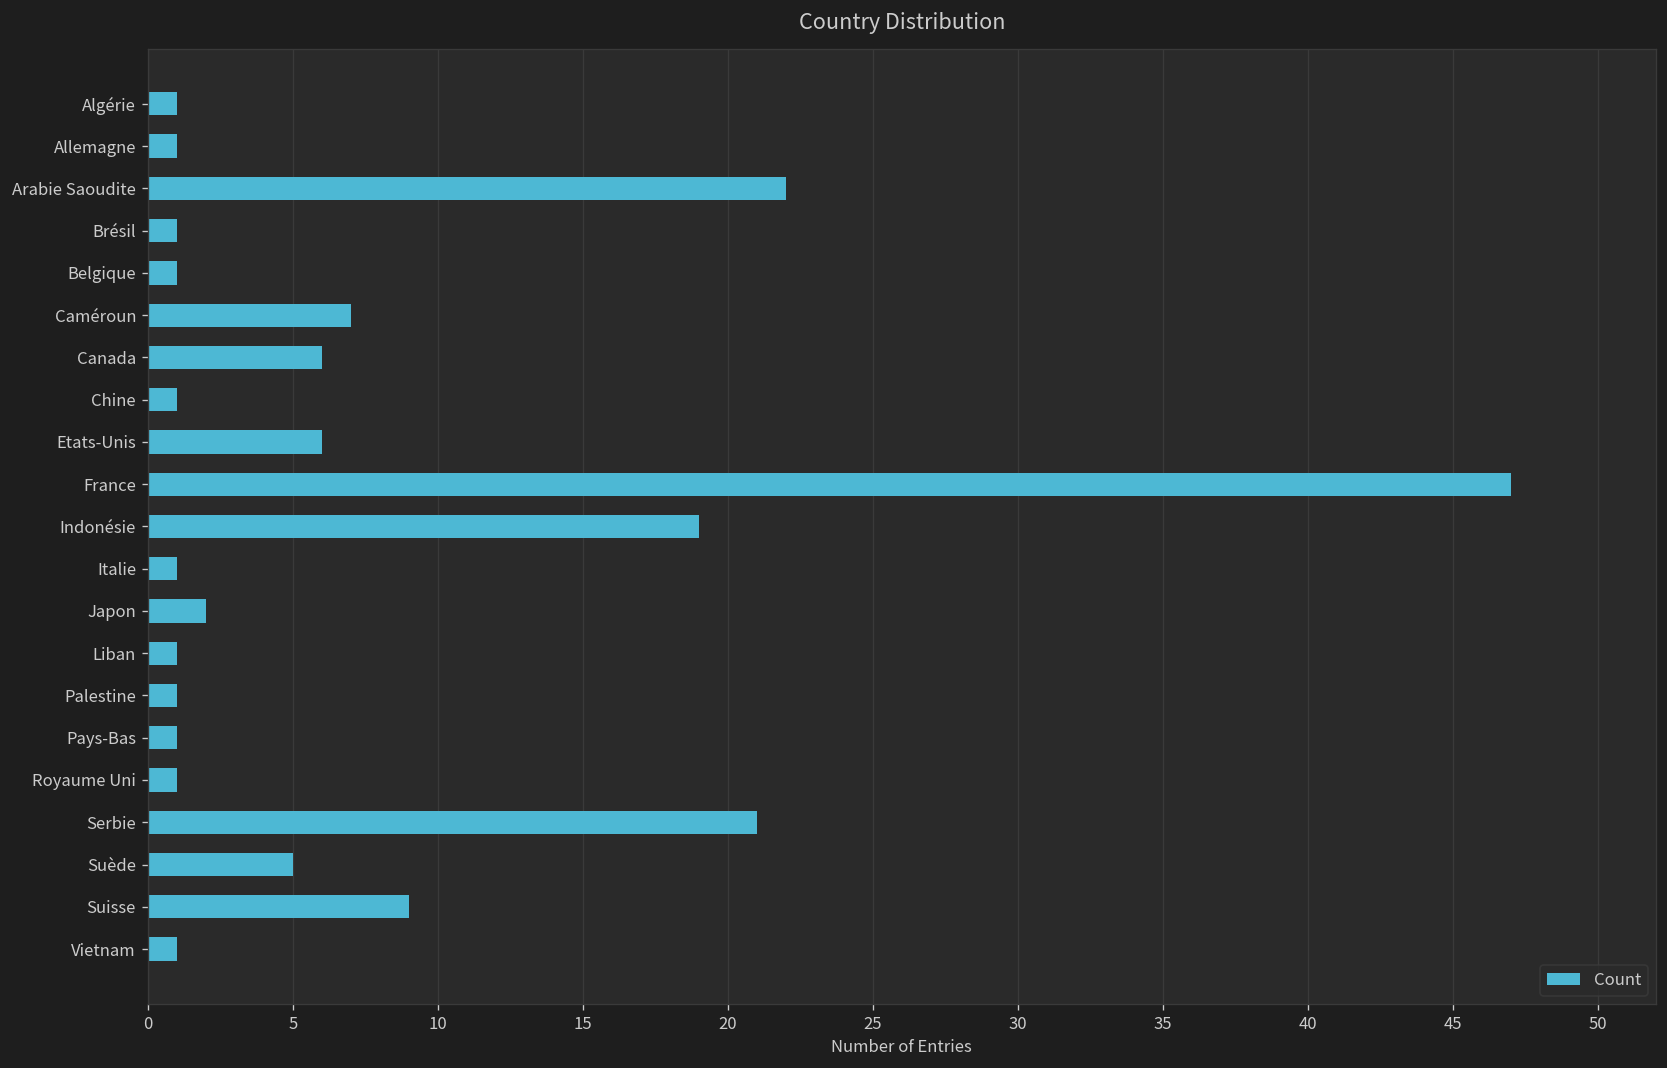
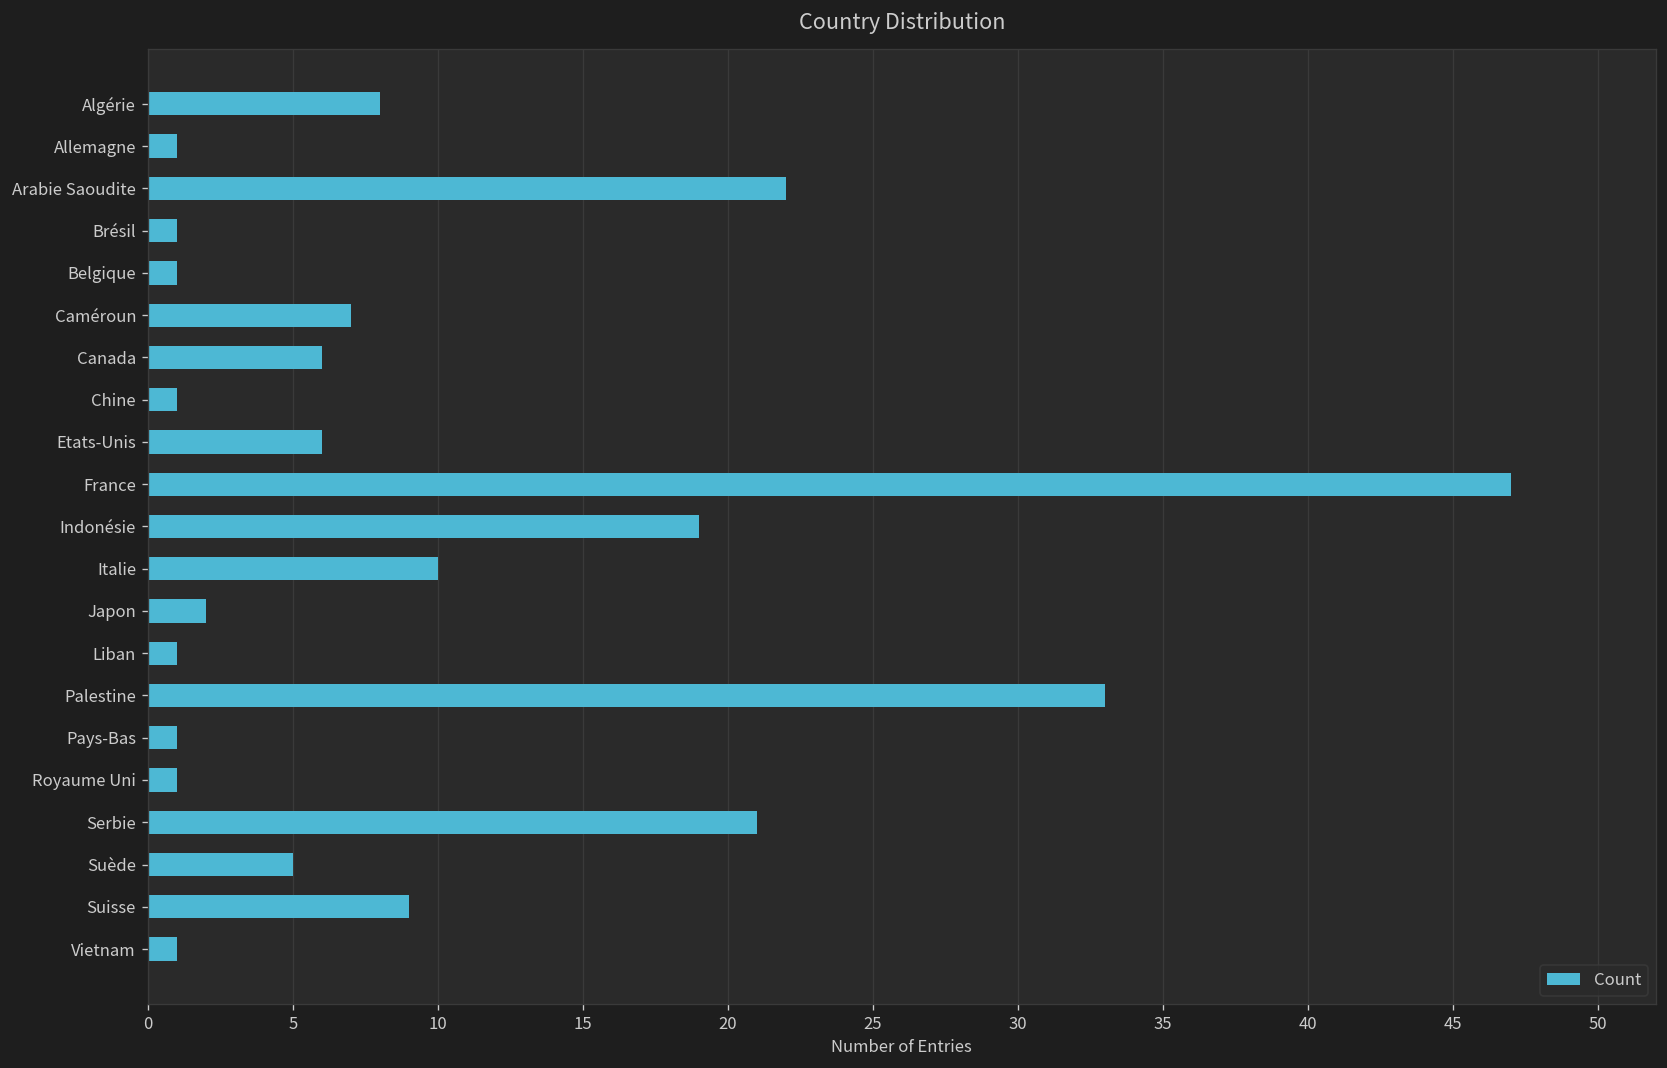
Algérie: 1 -> 8
Italie: 1 -> 10
Palestine: 1 -> 33
